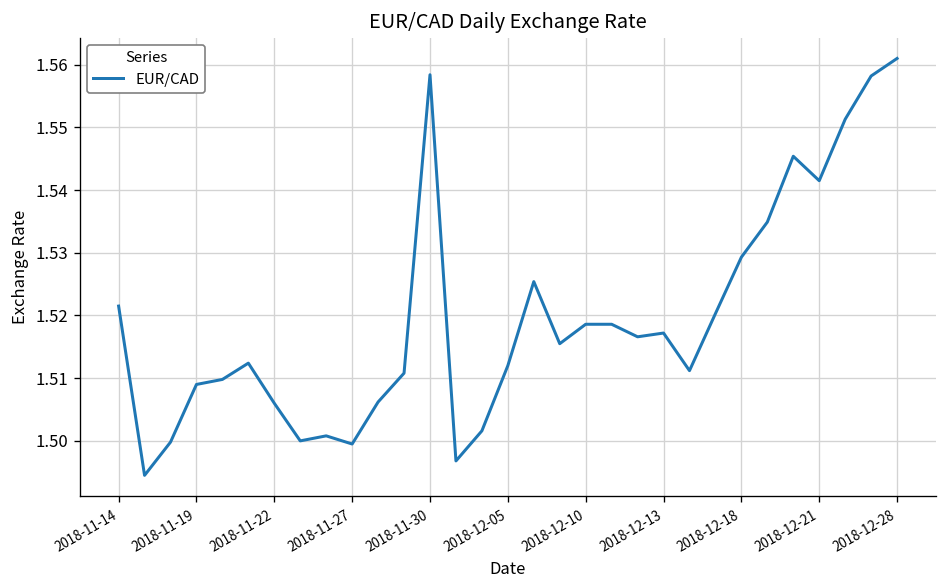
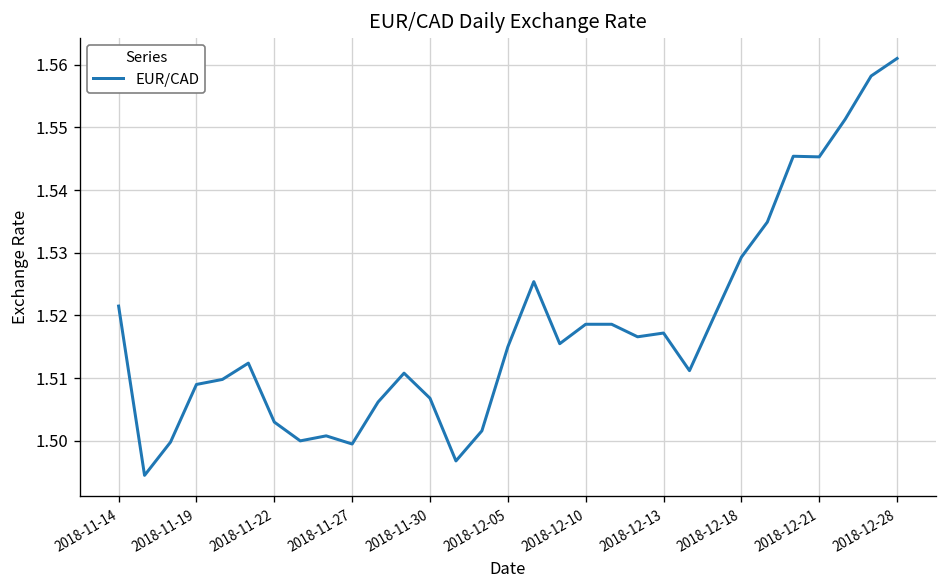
2018-11-22: 1.506 -> 1.503
2018-11-30: 1.558 -> 1.507
2018-12-05: 1.512 -> 1.515
2018-12-21: 1.542 -> 1.545
